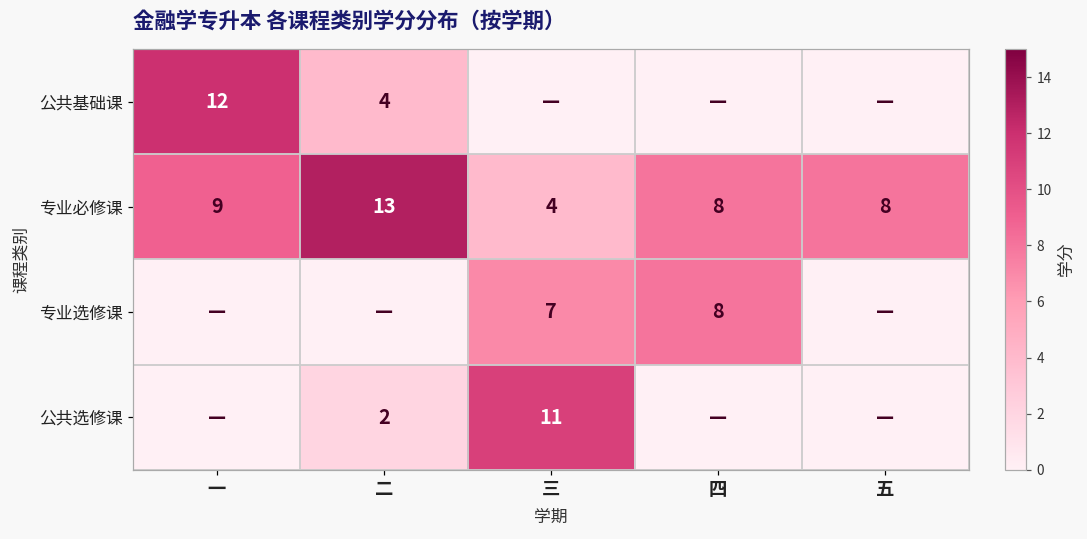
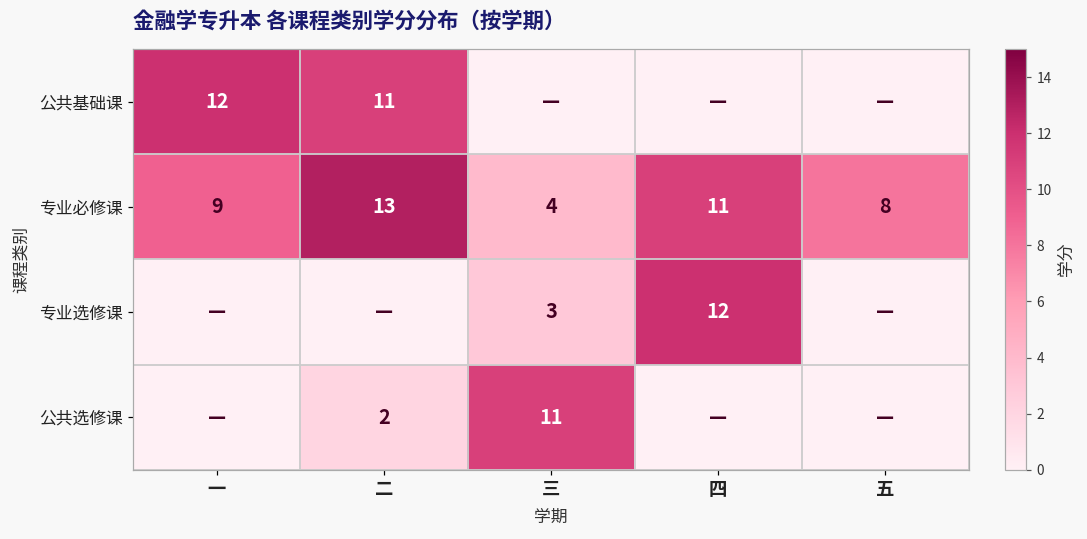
公共基础课, 二: 4 -> 11
专业必修课, 四: 8 -> 11
专业选修课, 三: 7 -> 3
专业选修课, 四: 8 -> 12
